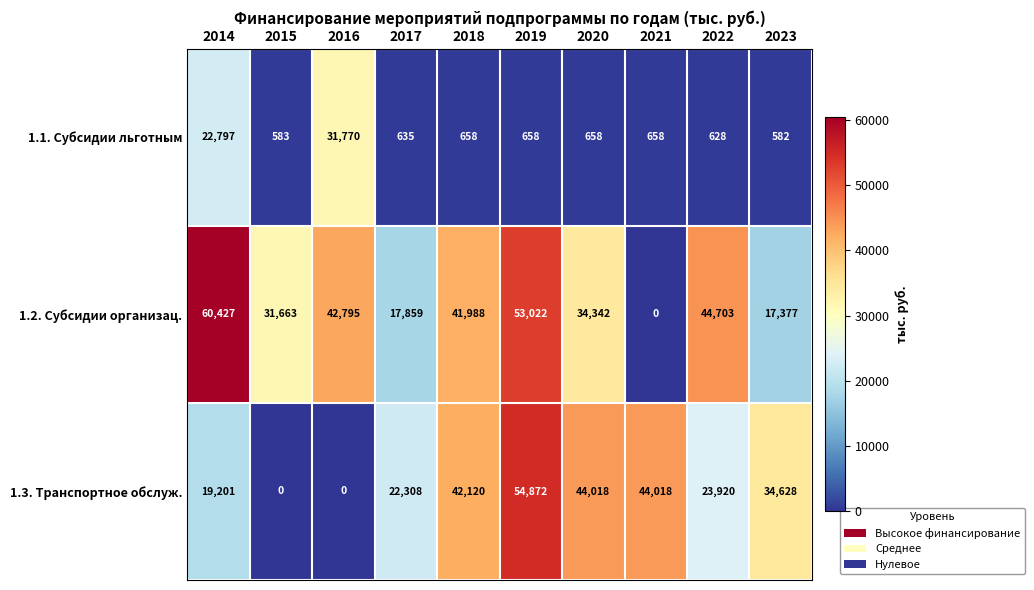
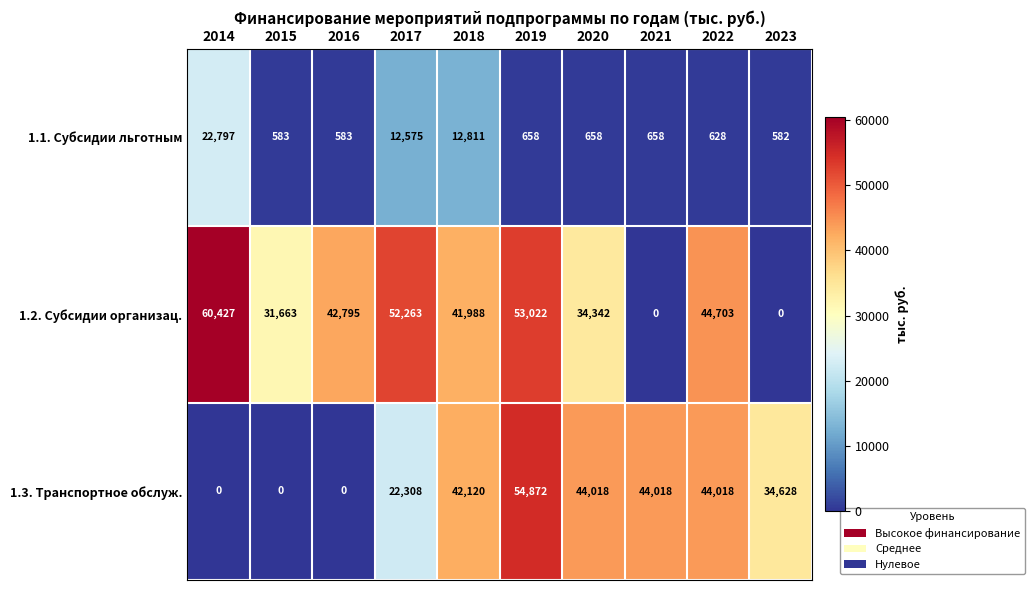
1.1. Субсидии льготным, 2016: 31,770 -> 583
1.1. Субсидии льготным, 2017: 635 -> 12,575
1.1. Субсидии льготным, 2018: 658 -> 12,811
1.2. Субсидии организац., 2017: 17,859 -> 52,263
1.2. Субсидии организац., 2023: 17,377 -> 0
1.3. Транспортное обслуж., 2014: 19,201 -> 0
1.3. Транспортное обслуж., 2022: 23,920 -> 44,018
